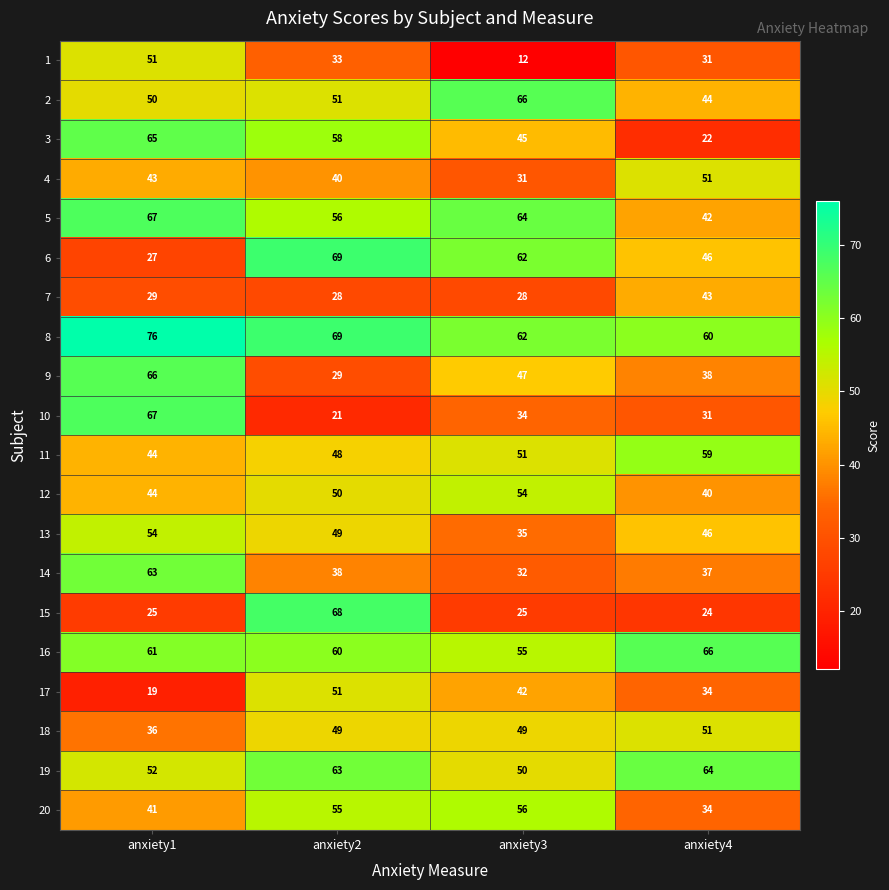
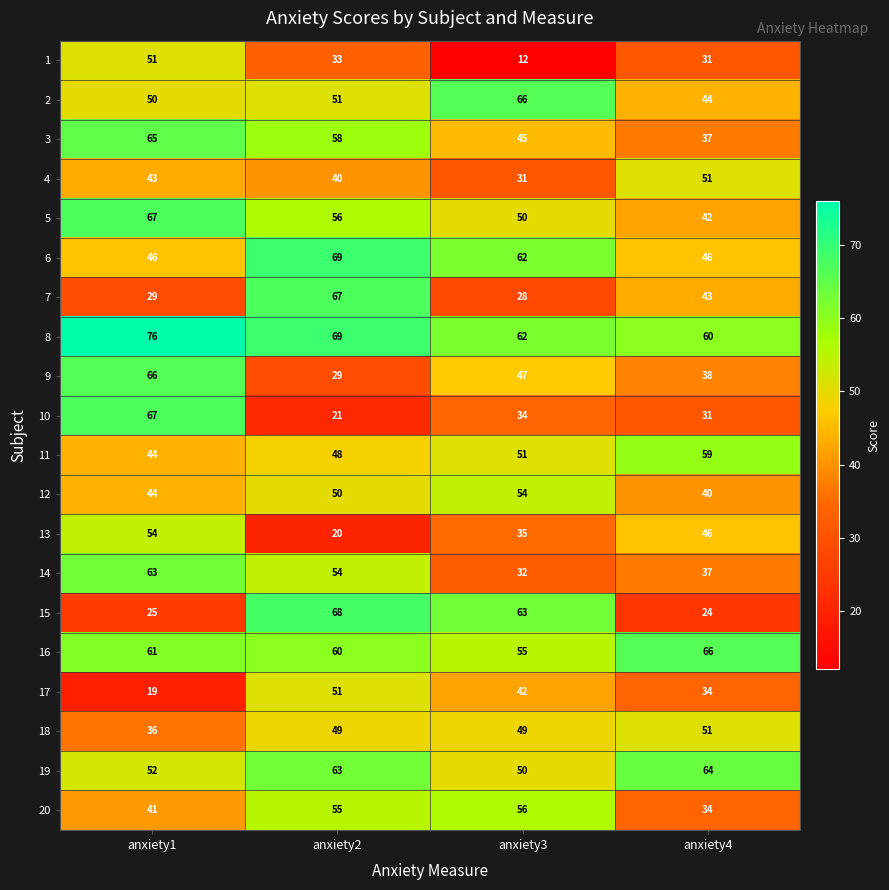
3, anxiety4: 22 -> 37
5, anxiety3: 64 -> 50
6, anxiety1: 27 -> 46
7, anxiety2: 28 -> 67
13, anxiety2: 49 -> 20
14, anxiety2: 38 -> 54
15, anxiety3: 25 -> 63
